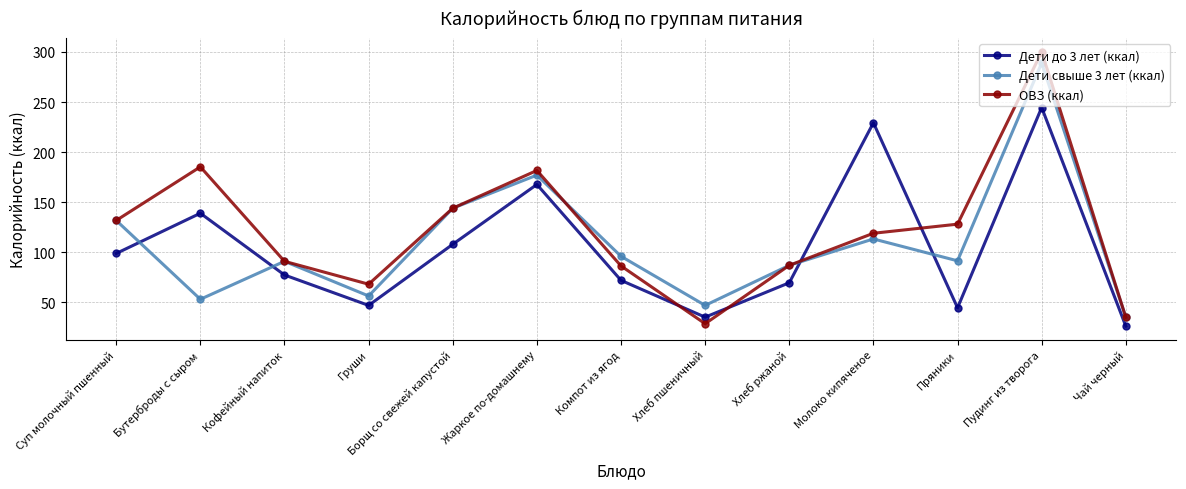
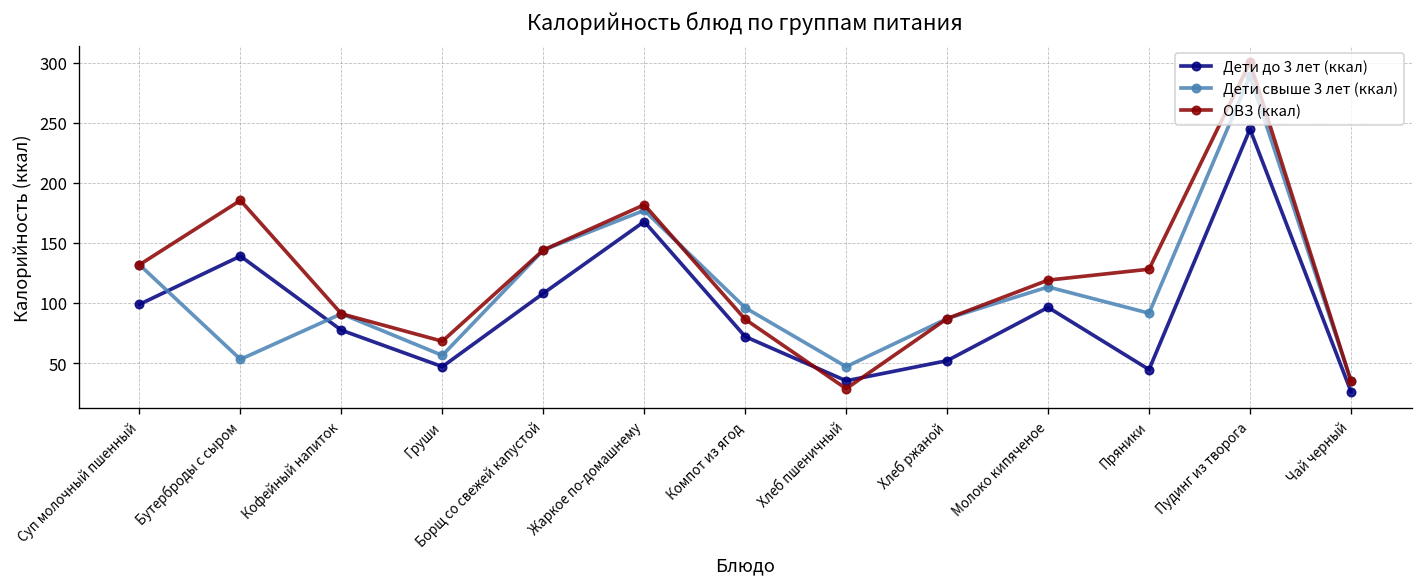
Дети до 3 лет (ккал), Хлеб ржаной: 70 -> 52
Дети до 3 лет (ккал), Молоко кипяченое: 229 -> 96
